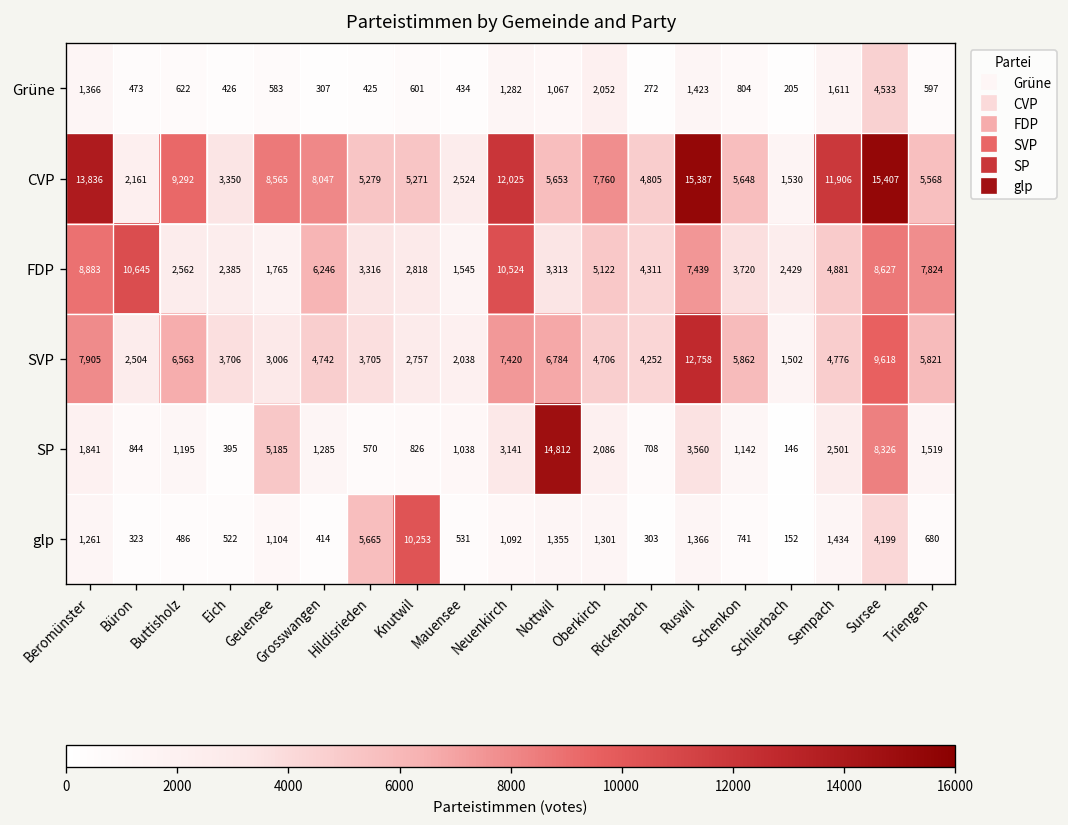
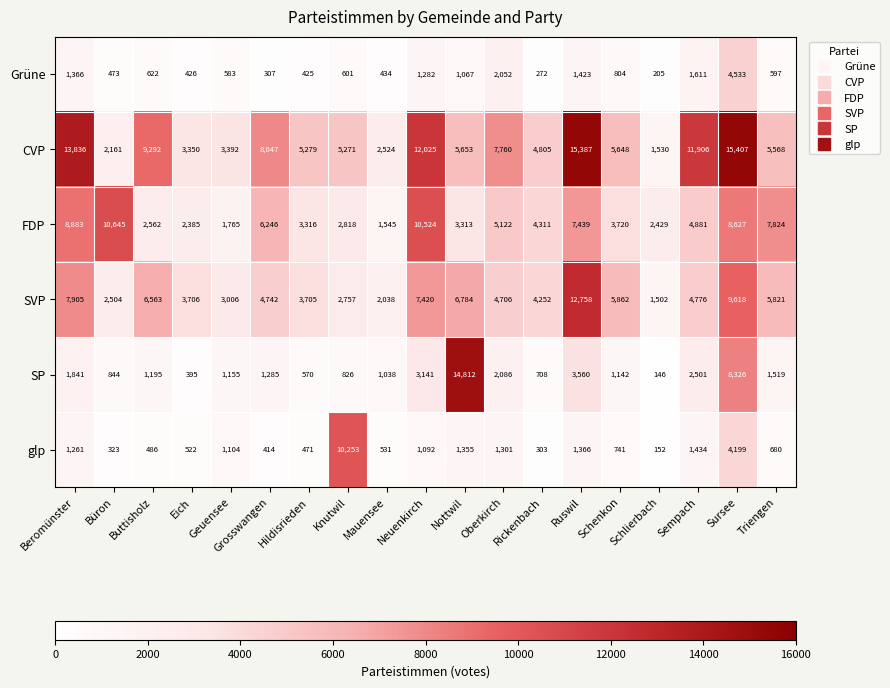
CVP, Geuensee: 8,565 -> 3,392
SP, Geuensee: 5,185 -> 1,155
glp, Hildisrieden: 5,665 -> 471
